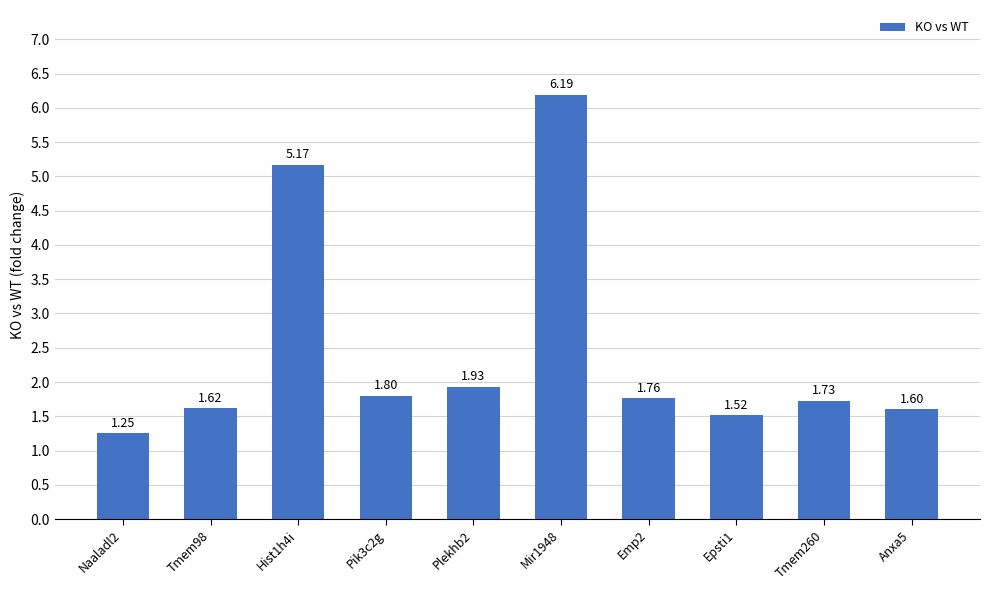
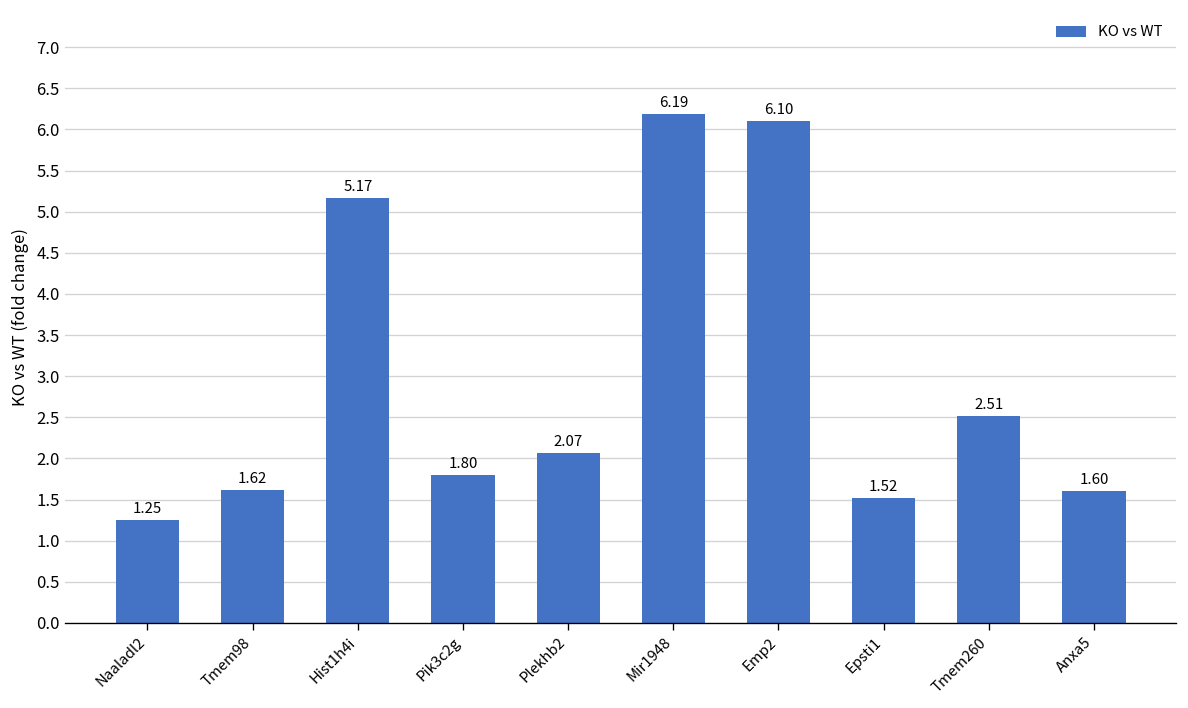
Plekhb2: 1.93 -> 2.07
Emp2: 1.76 -> 6.10
Tmem260: 1.73 -> 2.51
